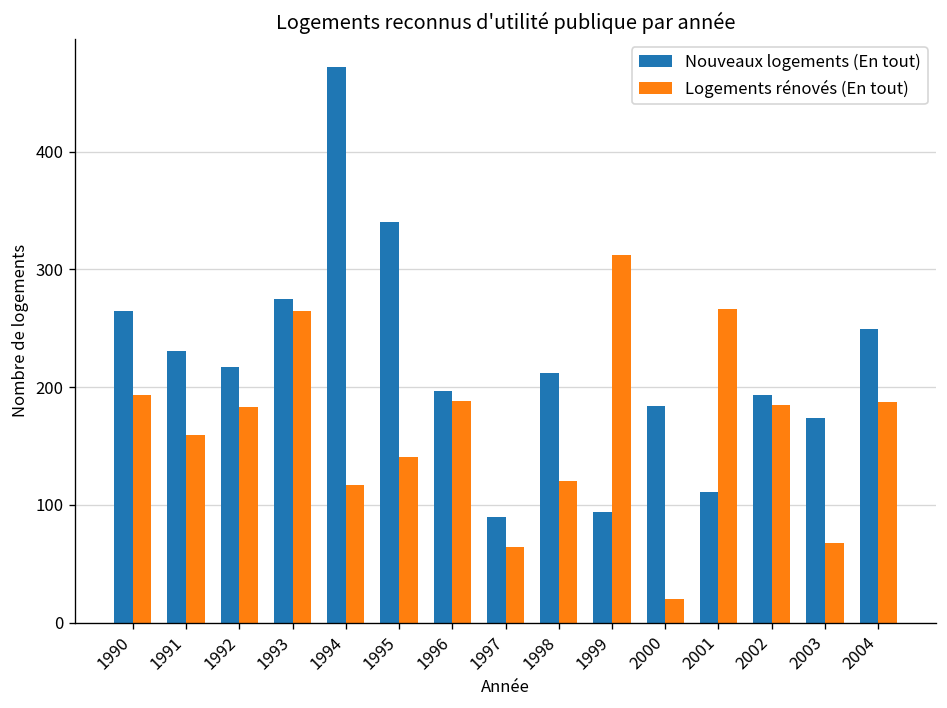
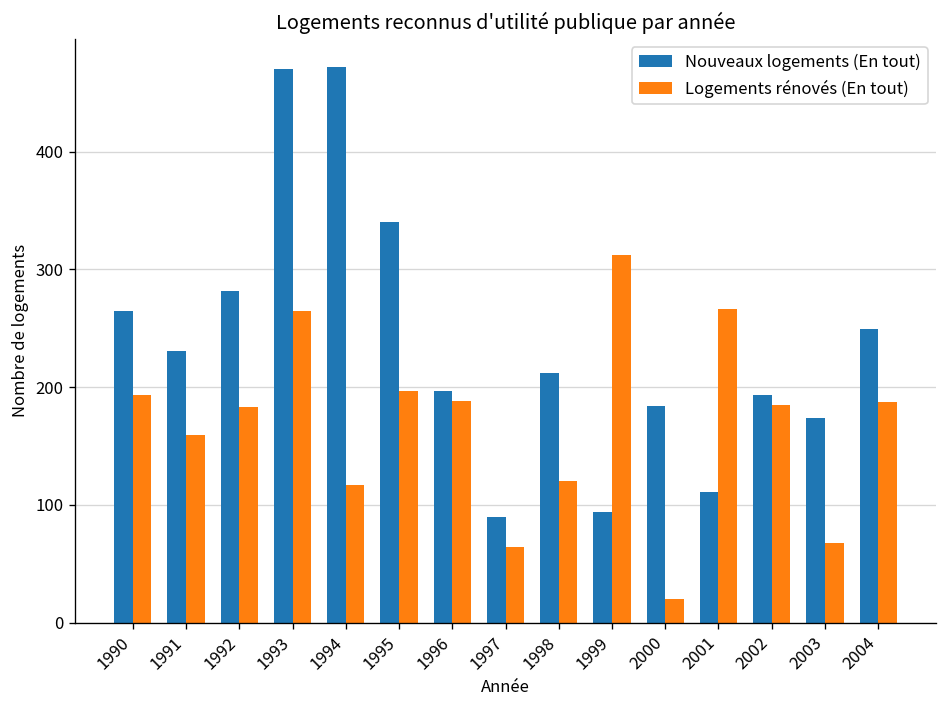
Nouveaux logements (En tout), 1992: 220 -> 280
Nouveaux logements (En tout), 1993: 280 -> 470
Logements rénovés (En tout), 1995: 140 -> 200
